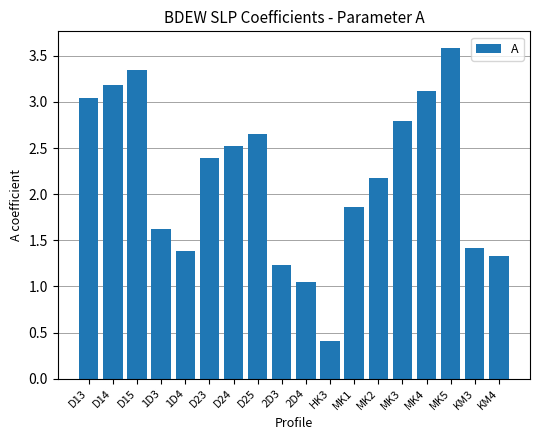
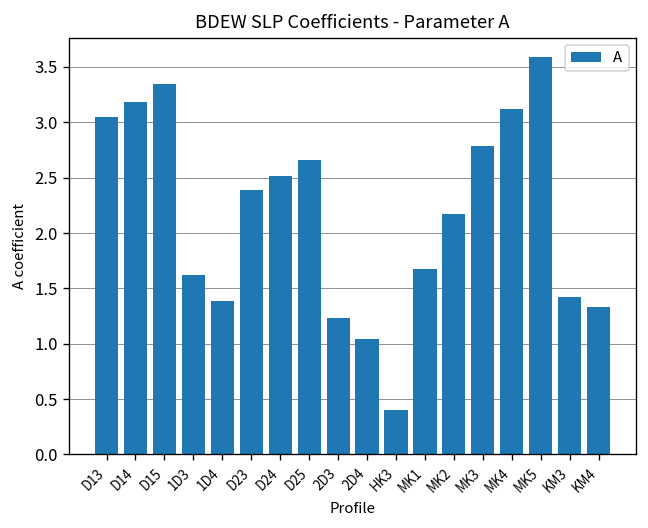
MK1: 1.9 -> 1.7
